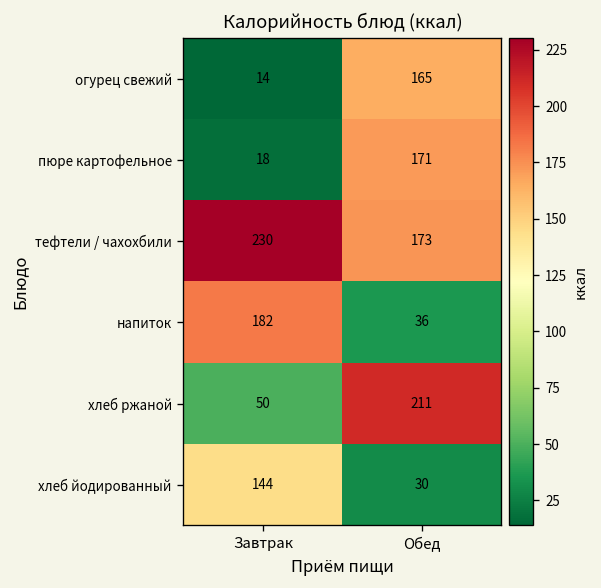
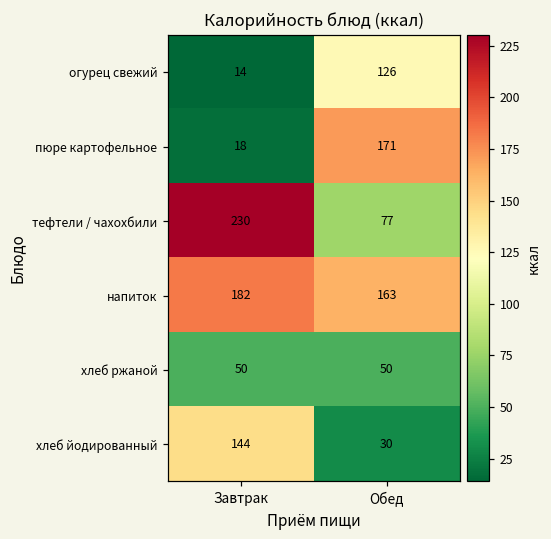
огурец свежий, Обед: 165 -> 126
тефтели / чахохбили, Обед: 173 -> 77
напиток, Обед: 36 -> 163
хлеб ржаной, Обед: 211 -> 50
